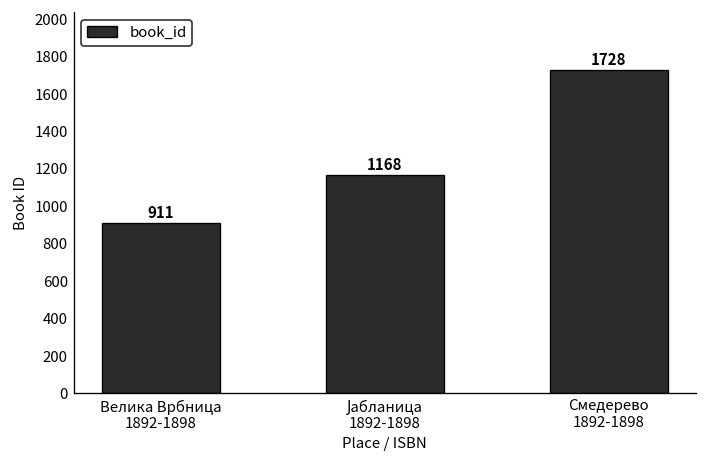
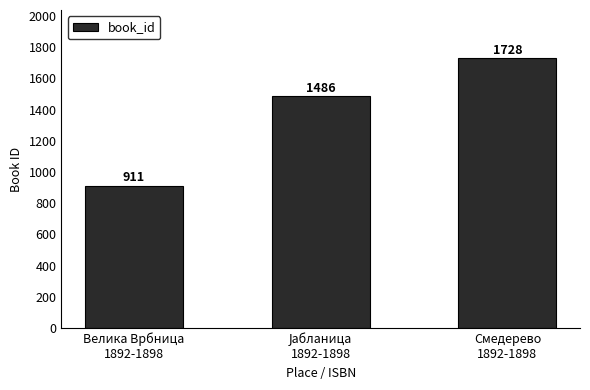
Јабланица 1892-1898: 1168 -> 1486
